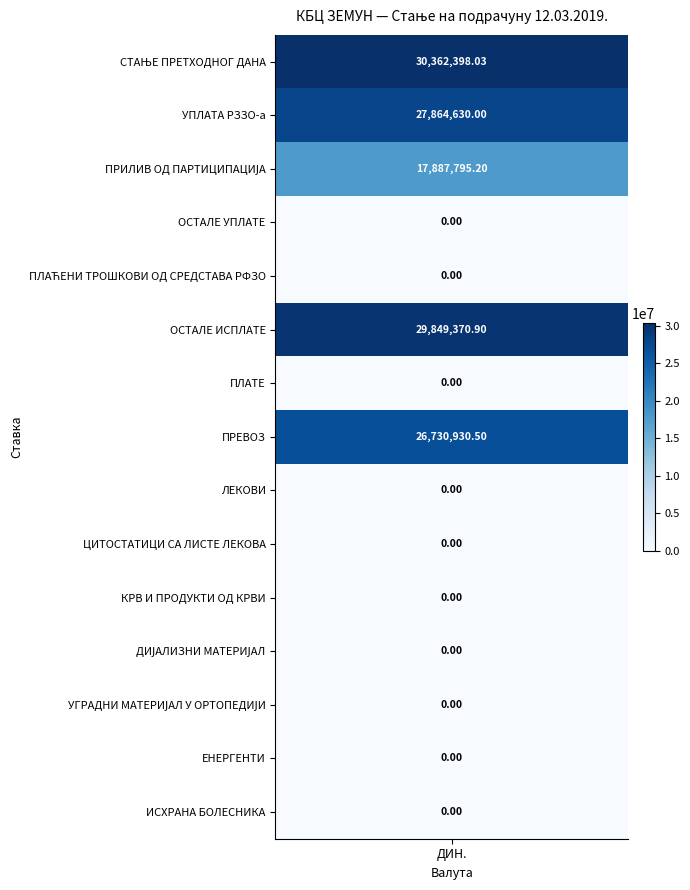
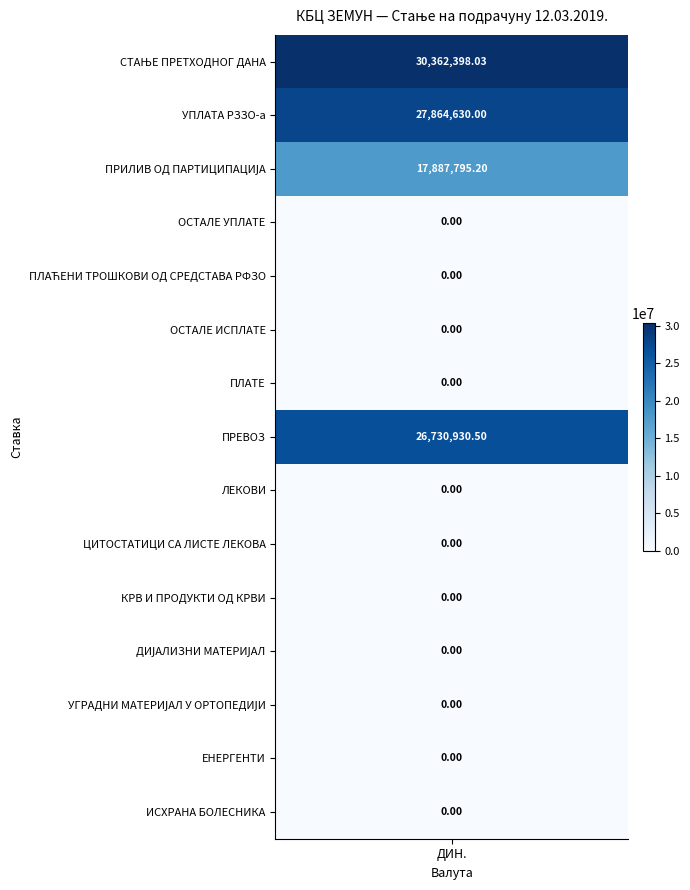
ОСТАЛЕ ИСПЛАТЕ, ДИН.: 29,849,370.90 -> 0.00
